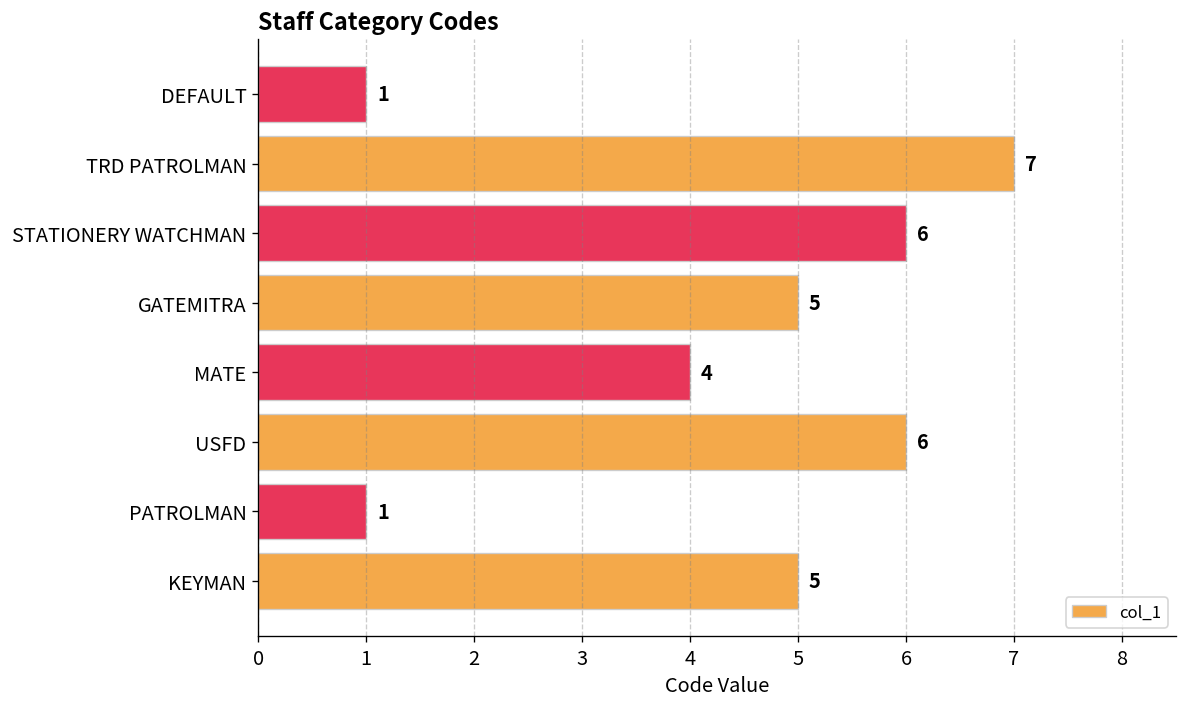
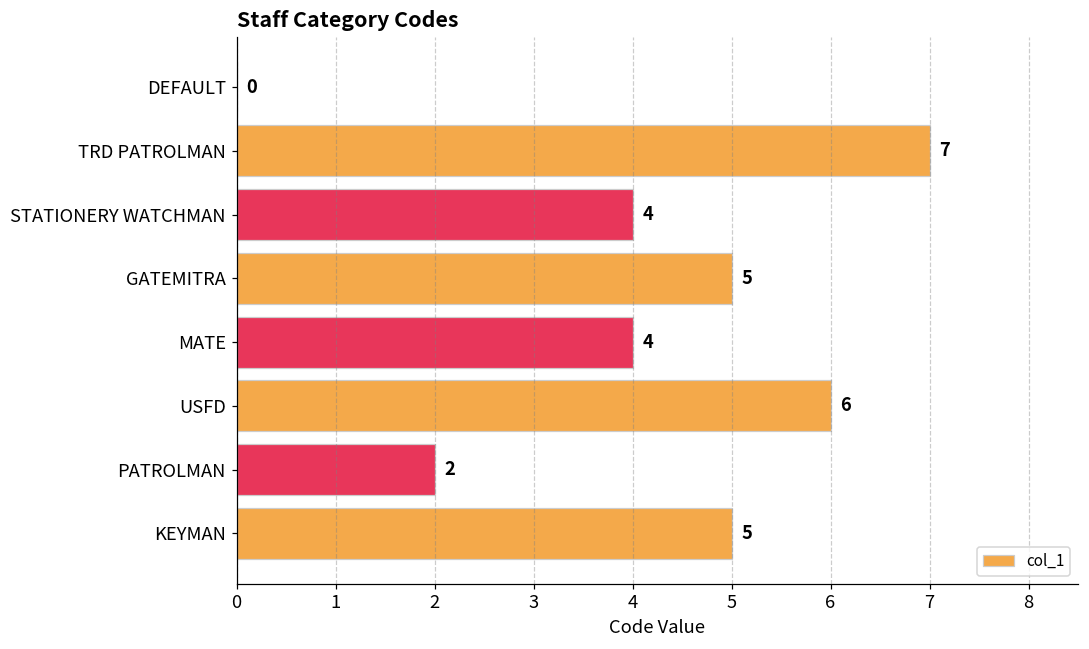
DEFAULT: 1 -> 0
STATIONERY WATCHMAN: 6 -> 4
PATROLMAN: 1 -> 2
